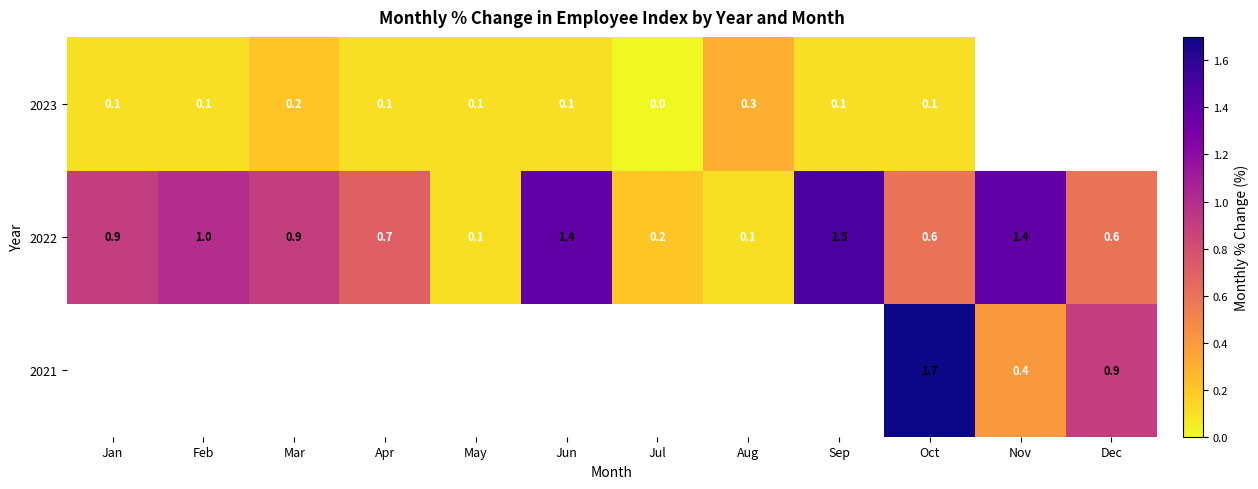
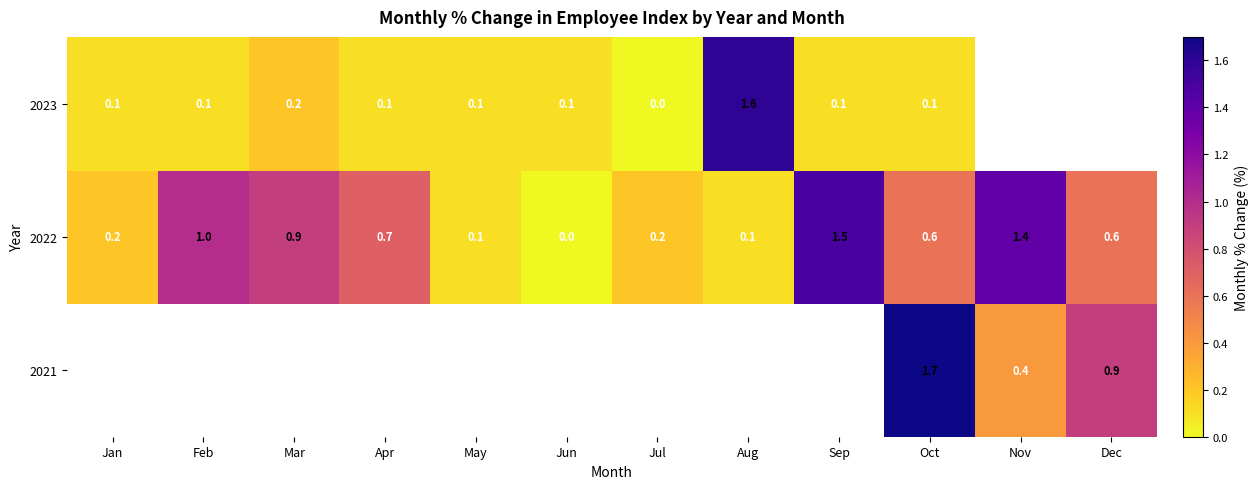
2023, Aug: 0.3 -> 1.6
2022, Jan: 0.9 -> 0.2
2022, Jun: 1.4 -> 0.0
